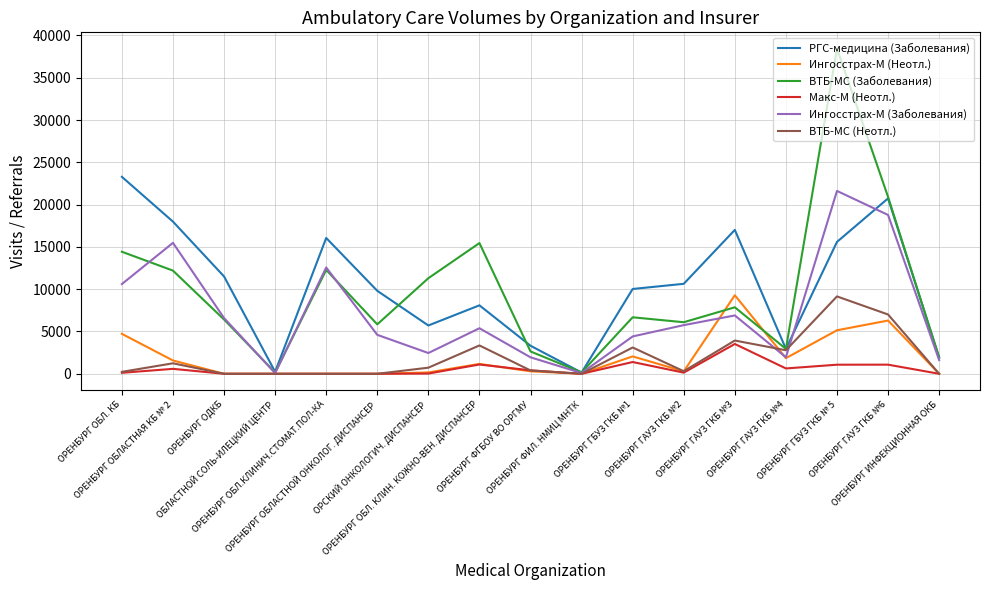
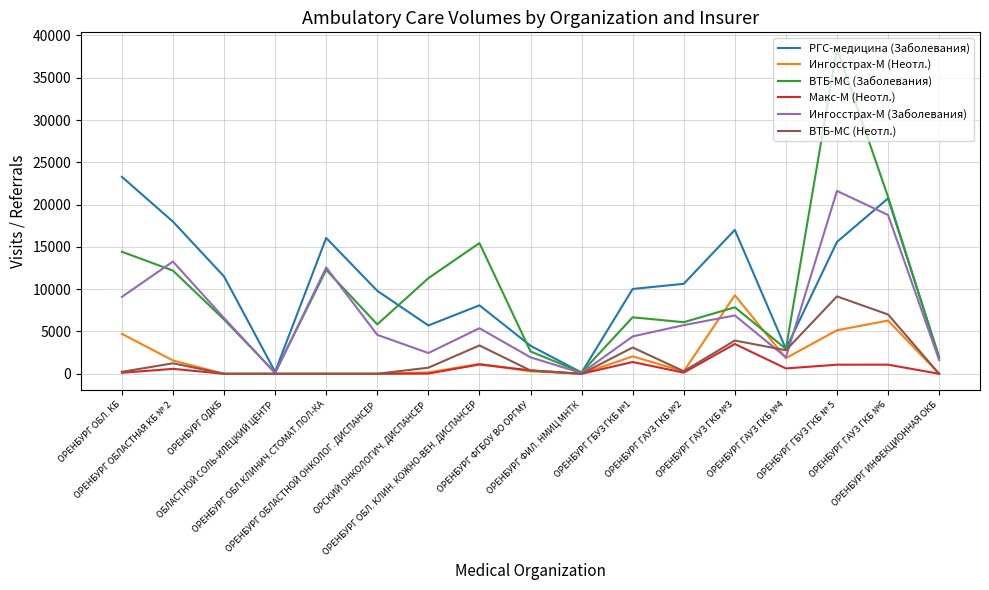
Ингосстрах-М (Заболевания), ОРЕНБУРГ ОБЛ. КБ: 11000 -> 9000
Ингосстрах-М (Заболевания), ОРЕНБУРГ ОБЛАСТНАЯ КБ № 2: 15000 -> 13000
